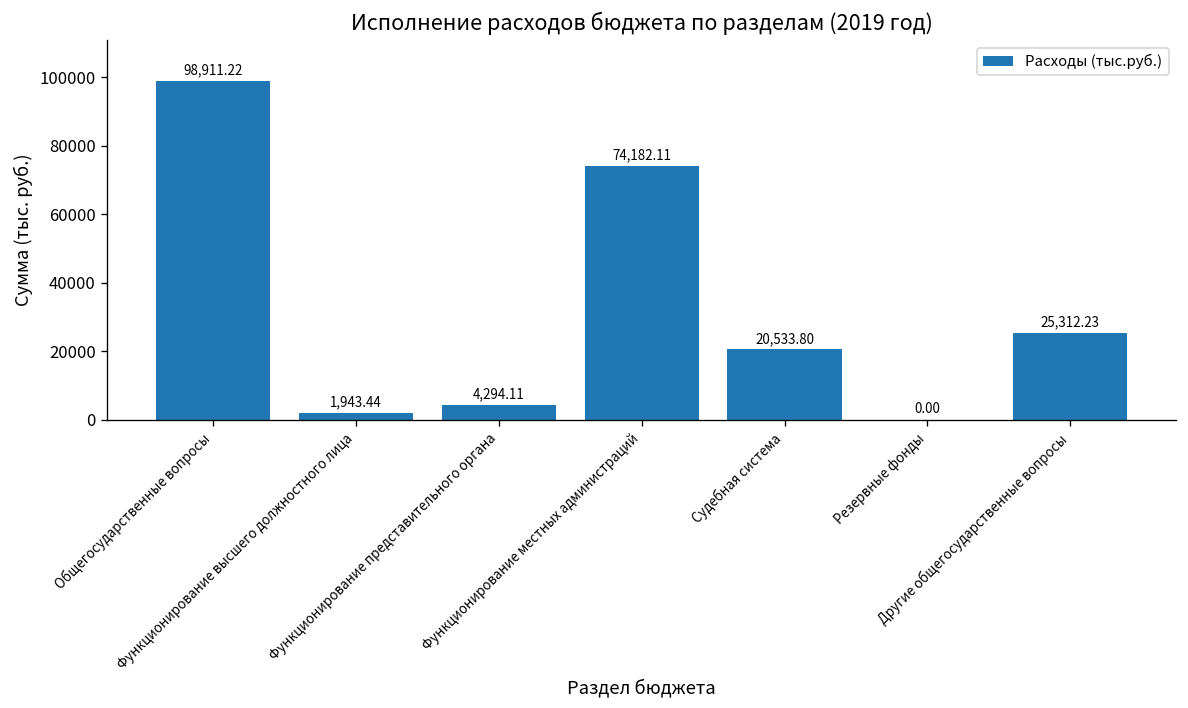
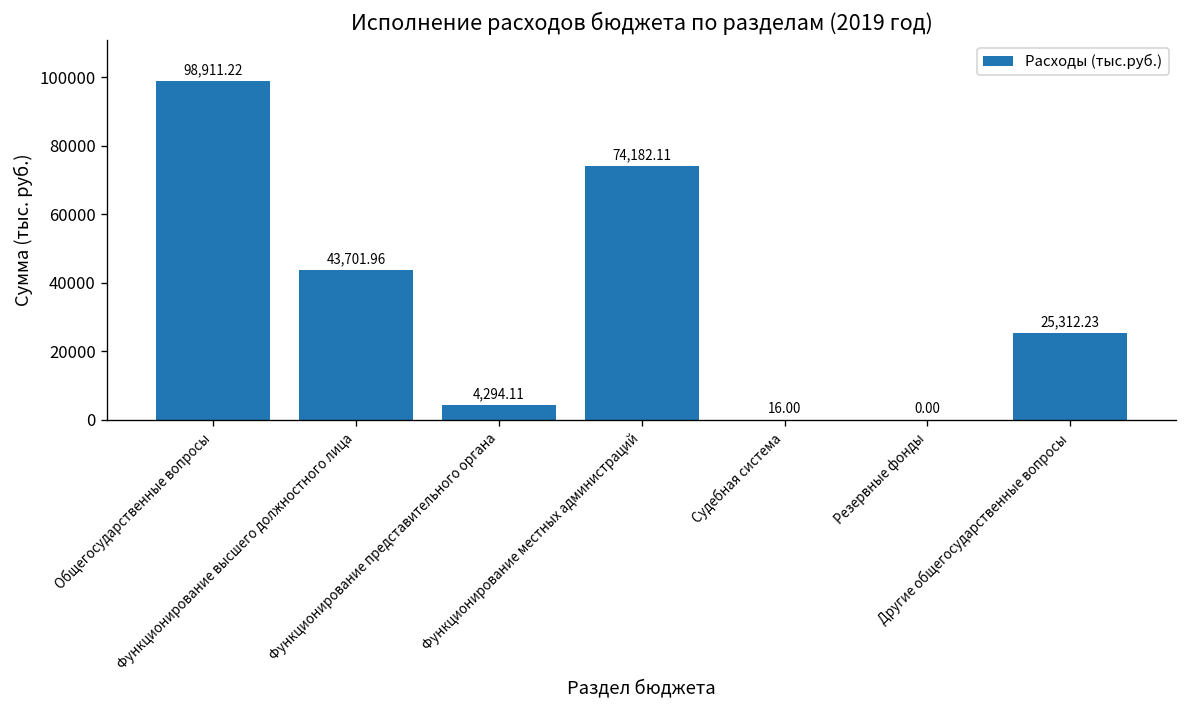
Функционирование высшего должностного лица: 1,943.44 -> 43,701.96
Судебная система: 20,533.80 -> 16.00
